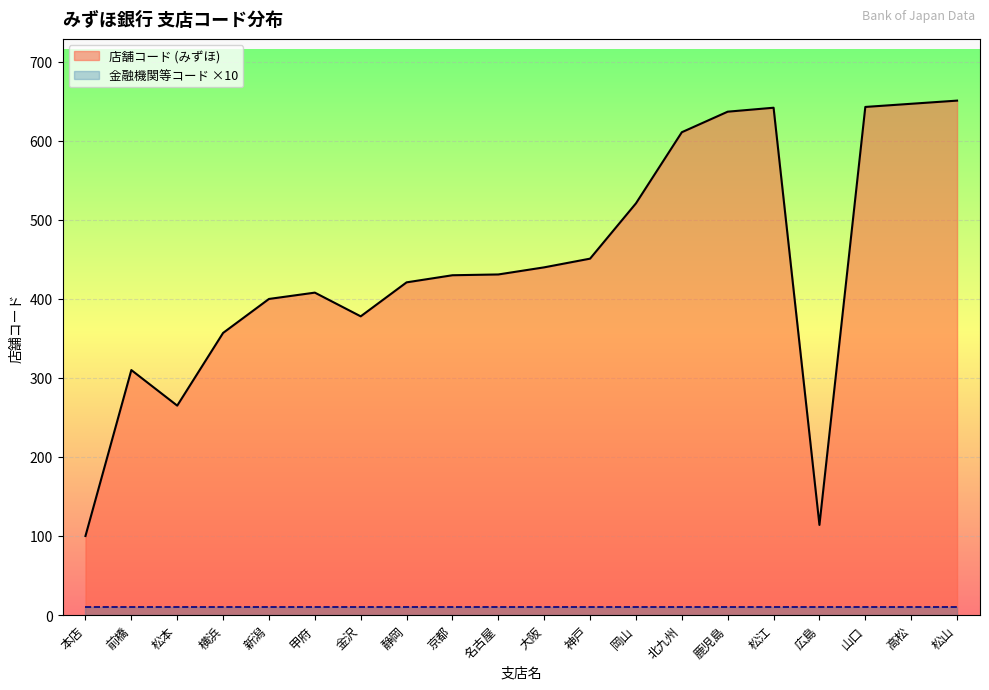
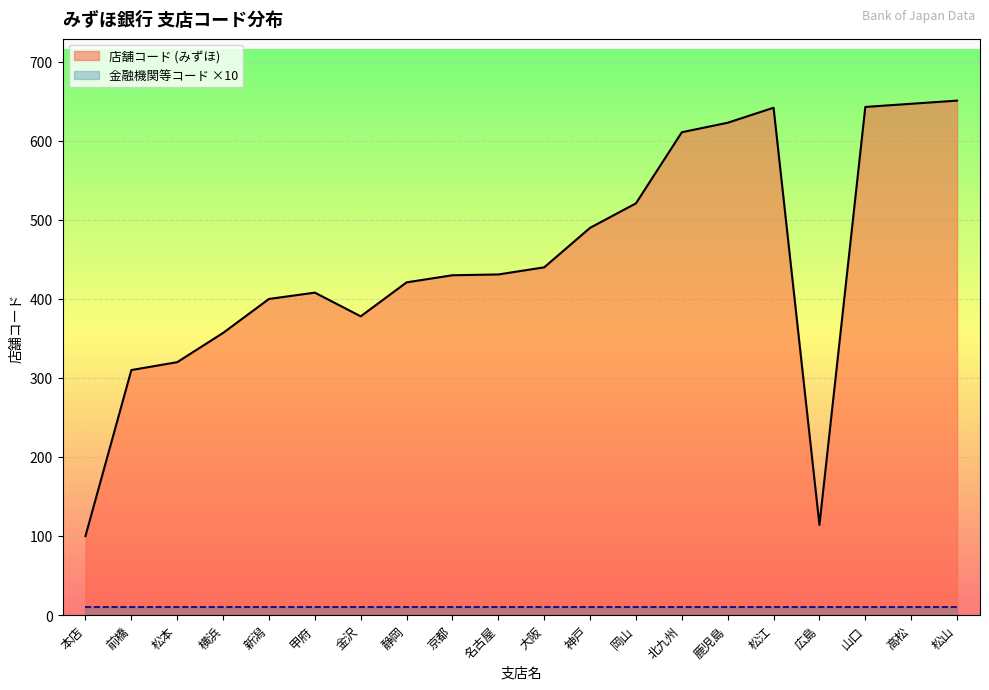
店舗コード (みずほ), 松本: 270 -> 320
店舗コード (みずほ), 神戸: 450 -> 490
店舗コード (みずほ), 鹿児島: 640 -> 620
